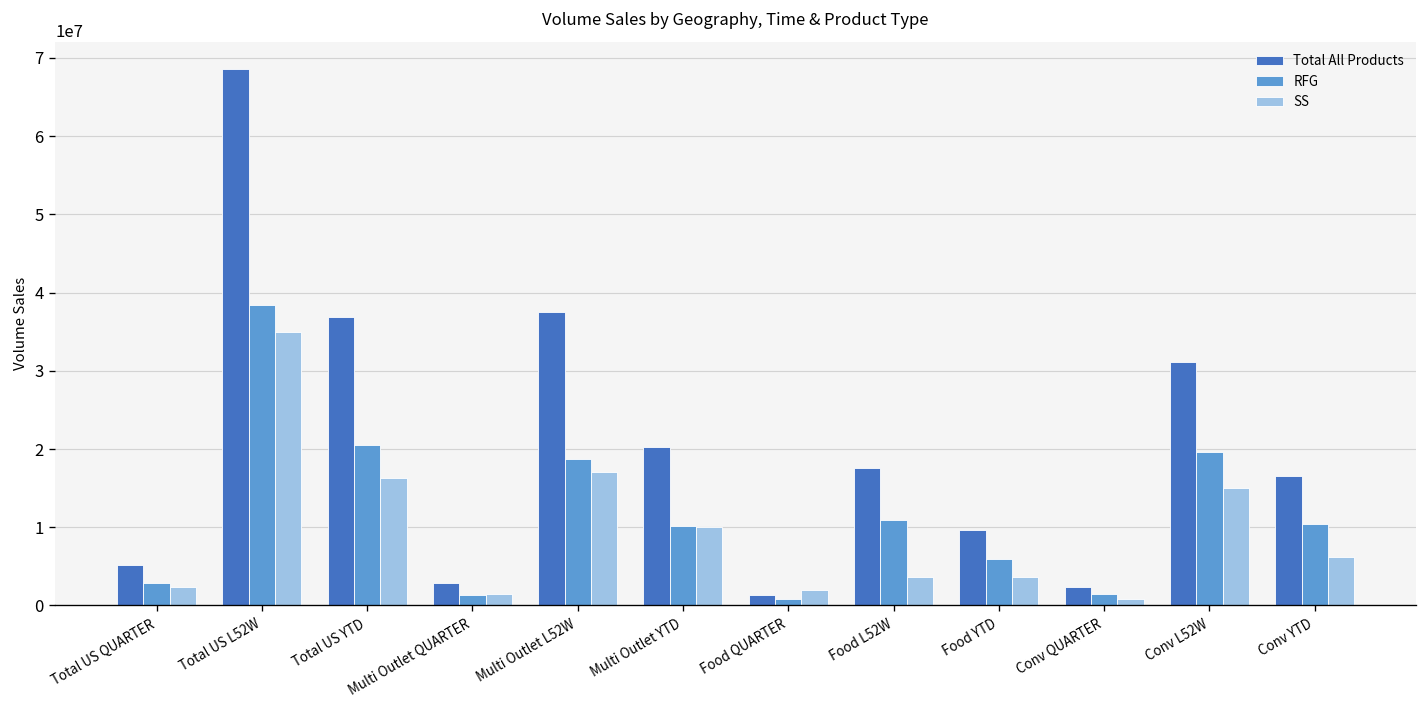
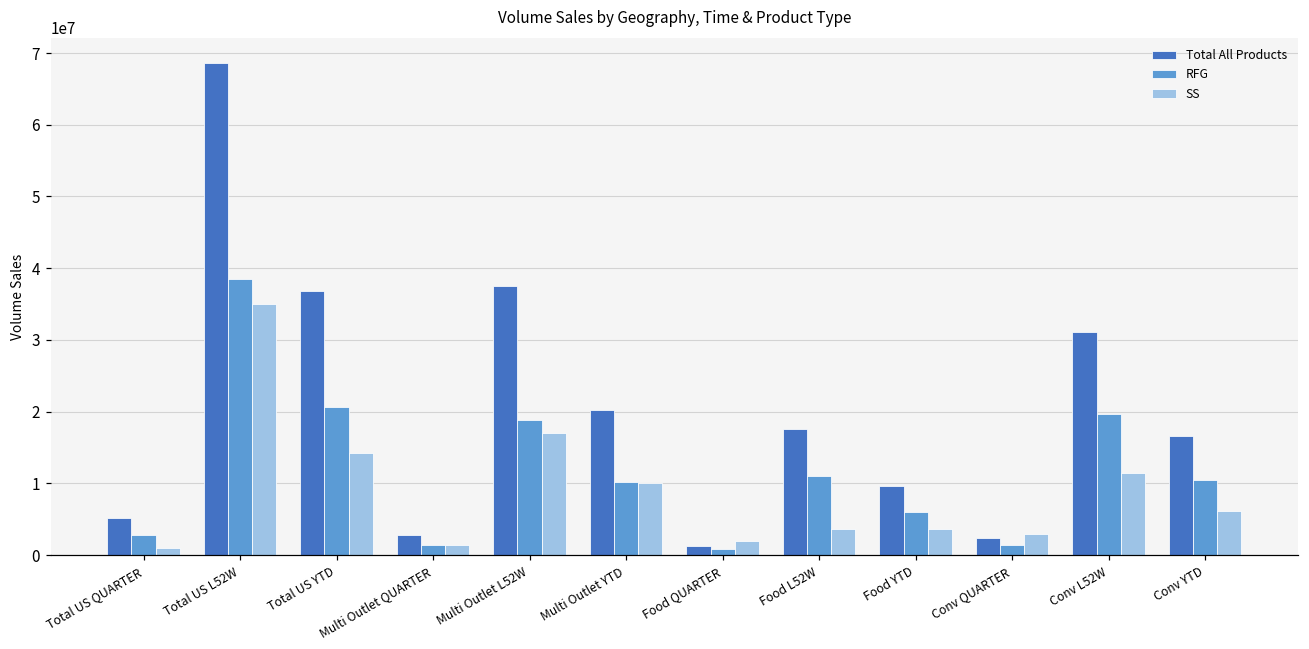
SS, Total US QUARTER: 2000000 -> 1000000
SS, Total US YTD: 16000000 -> 14000000
SS, Conv QUARTER: 1000000 -> 3000000
SS, Conv L52W: 15000000 -> 11000000
